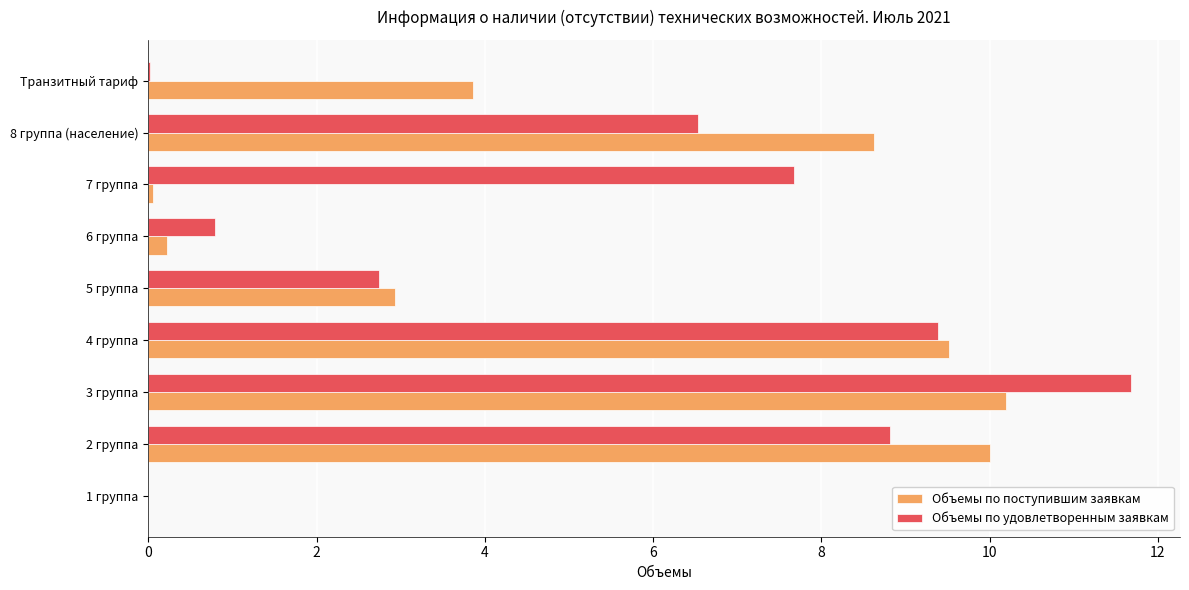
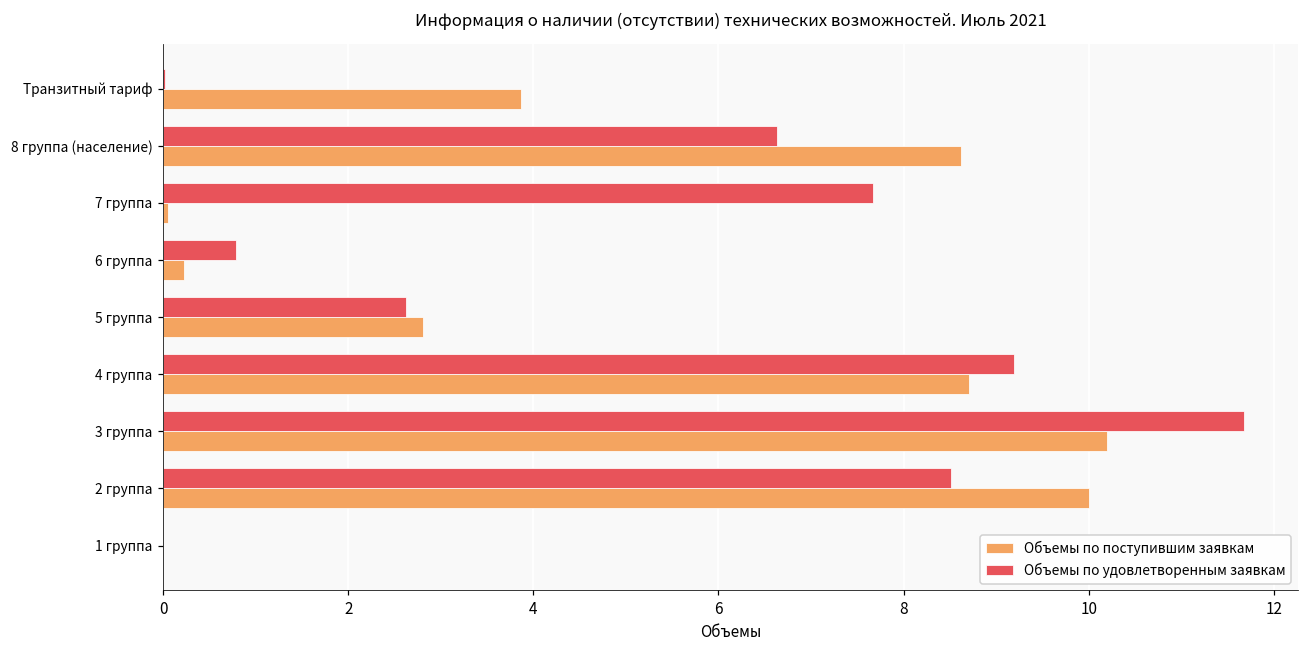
Объемы по удовлетворенным заявкам, 8 группа (население): 6.5 -> 6.6
Объемы по удовлетворенным заявкам, 5 группа: 2.7 -> 2.6
Объемы по поступившим заявкам, 5 группа: 2.9 -> 2.8
Объемы по удовлетворенным заявкам, 4 группа: 9.4 -> 9.2
Объемы по поступившим заявкам, 4 группа: 9.5 -> 8.7
Объемы по удовлетворенным заявкам, 2 группа: 8.8 -> 8.5
